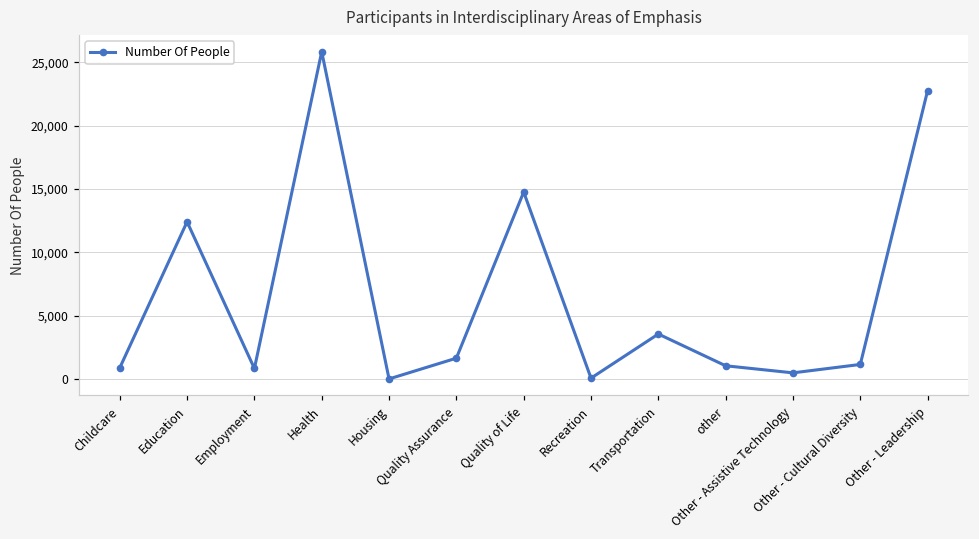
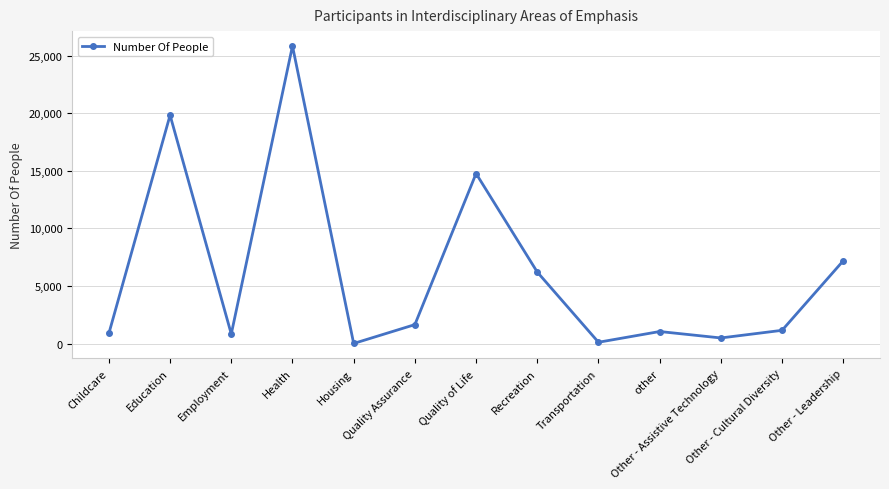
Education: 12,400 -> 19,800
Recreation: 100 -> 6,200
Transportation: 3,500 -> 100
Other - Leadership: 22,800 -> 7,200
